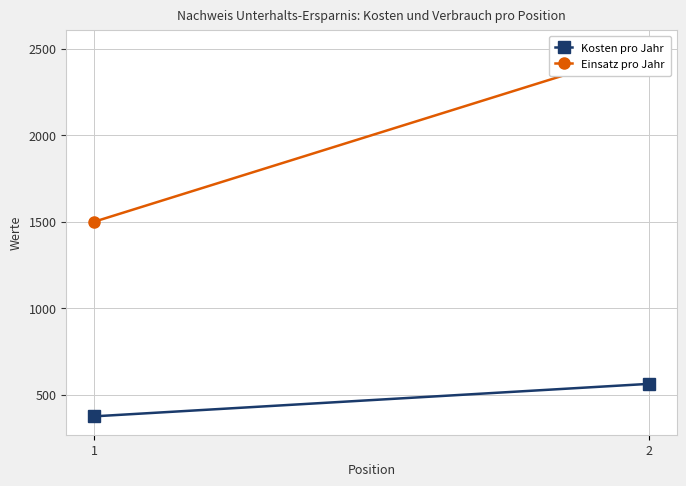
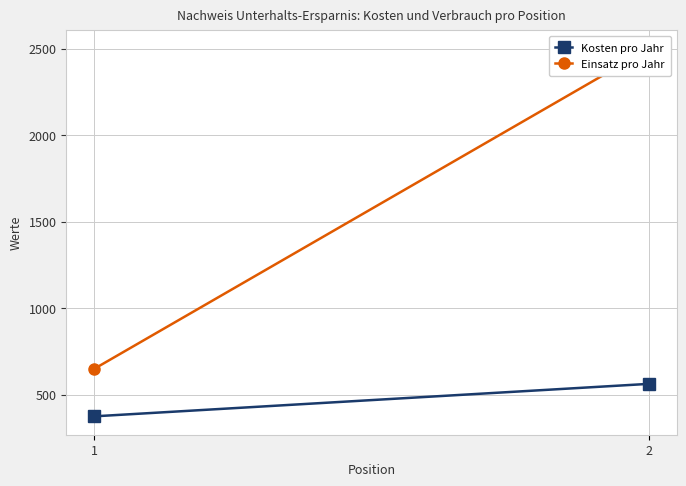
Einsatz pro Jahr, 1: 1500 -> 650
